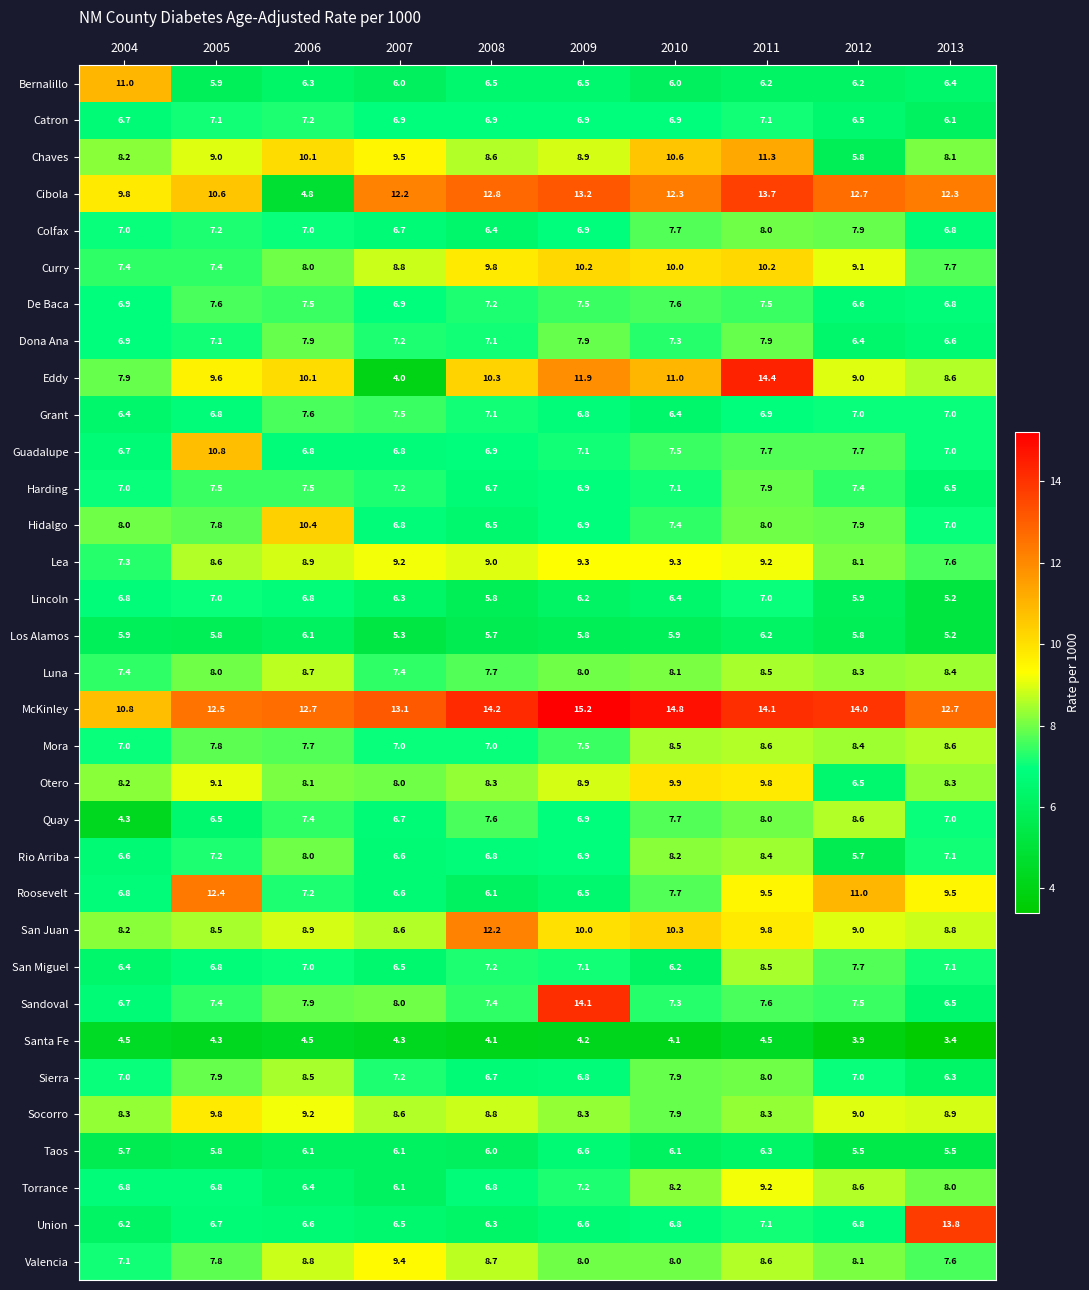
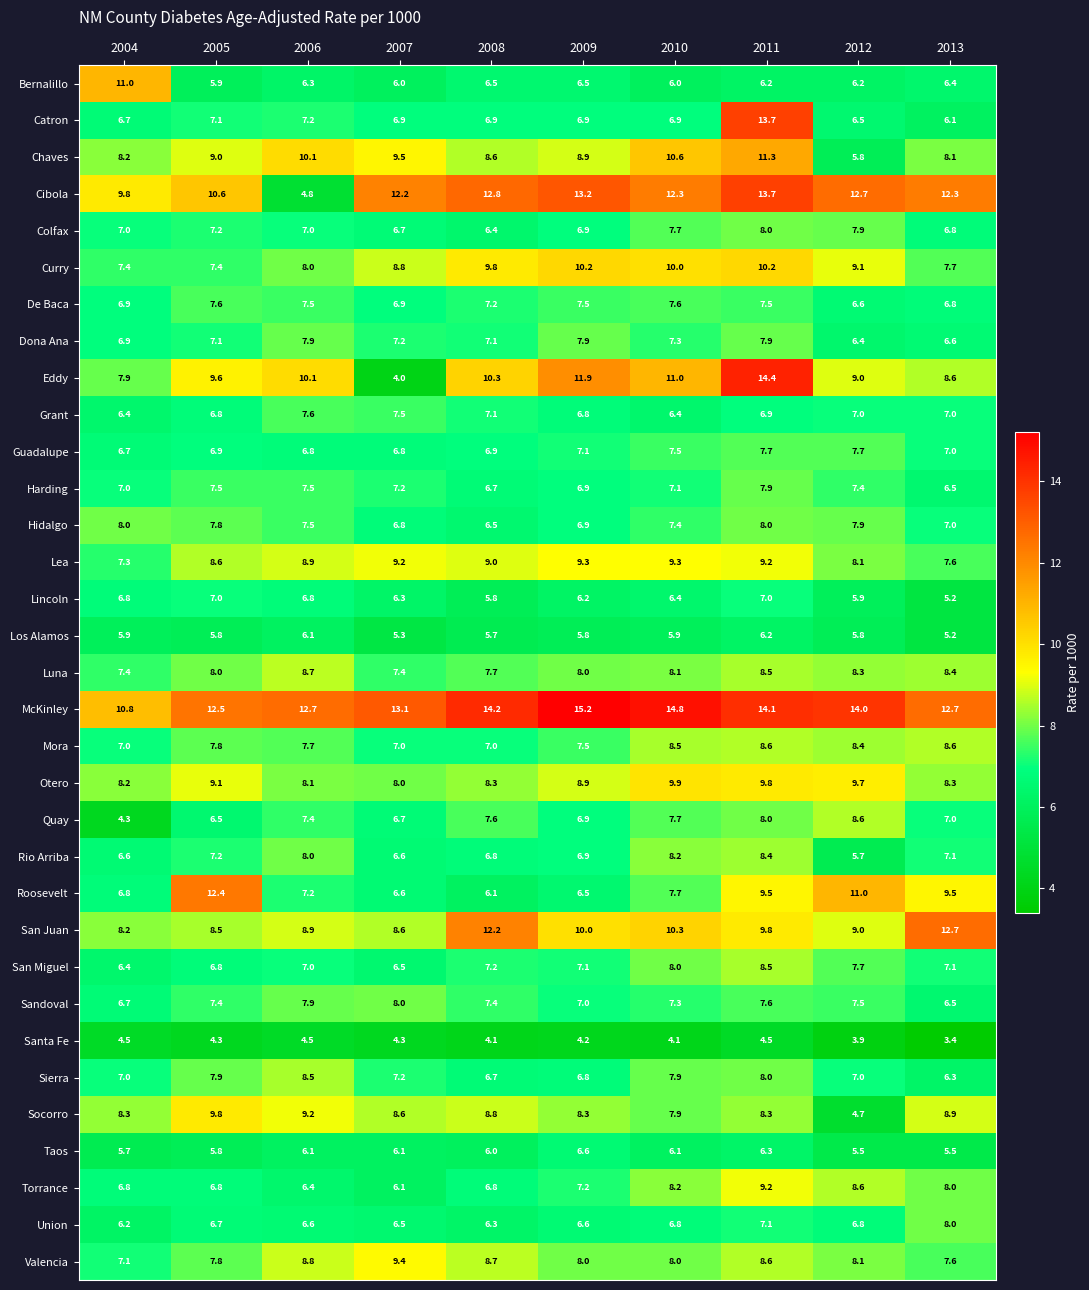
Catron, 2011: 7.1 -> 13.7
Guadalupe, 2005: 10.8 -> 6.9
Hidalgo, 2006: 10.4 -> 7.5
Otero, 2012: 6.5 -> 9.7
San Juan, 2013: 8.8 -> 12.7
San Miguel, 2010: 6.2 -> 8.0
Sandoval, 2009: 14.1 -> 7.0
Socorro, 2012: 9.0 -> 4.7
Union, 2013: 13.8 -> 8.0
